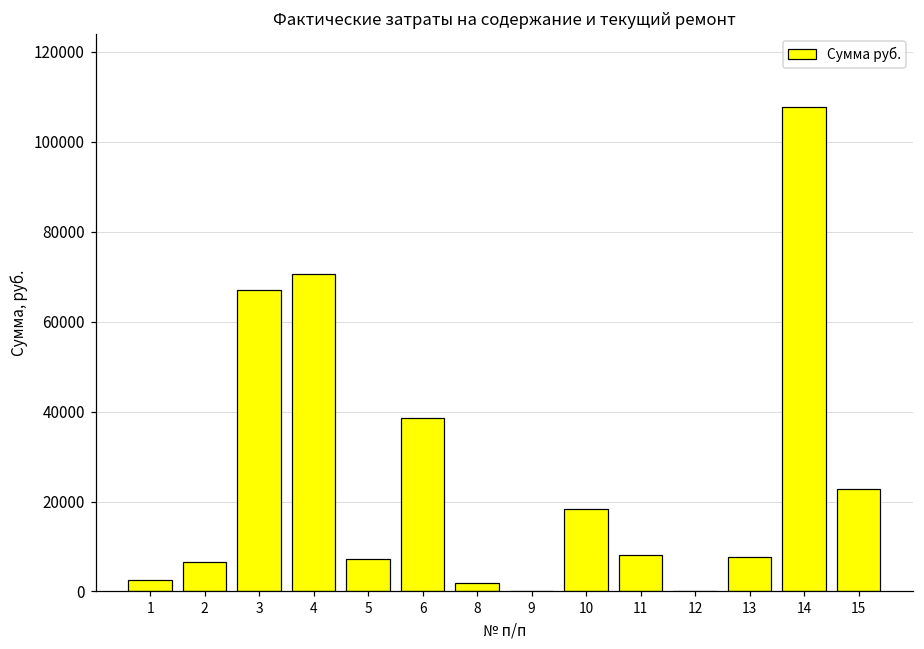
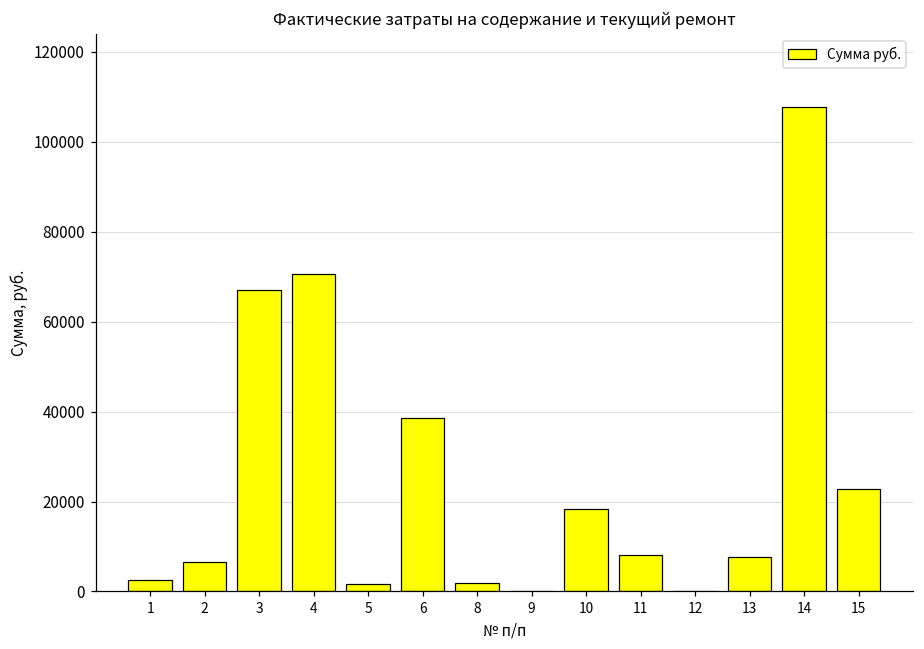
5: 7000 -> 2000
